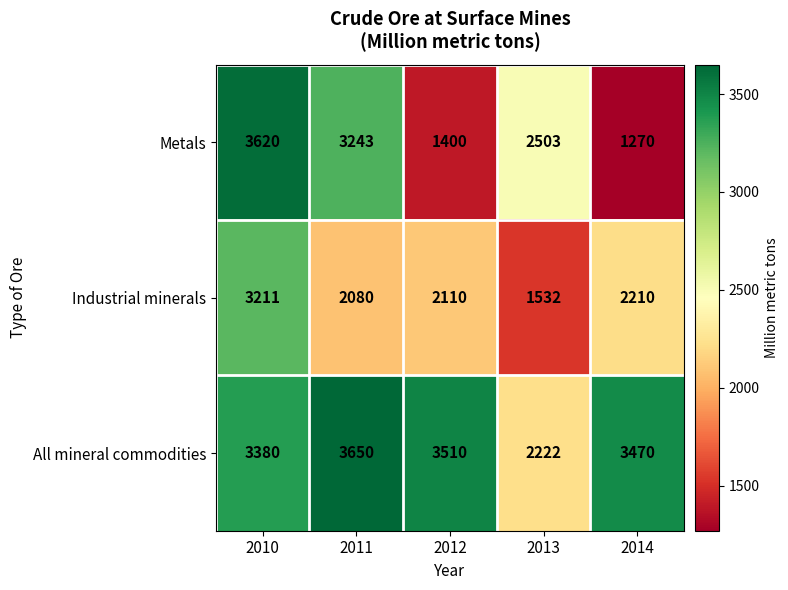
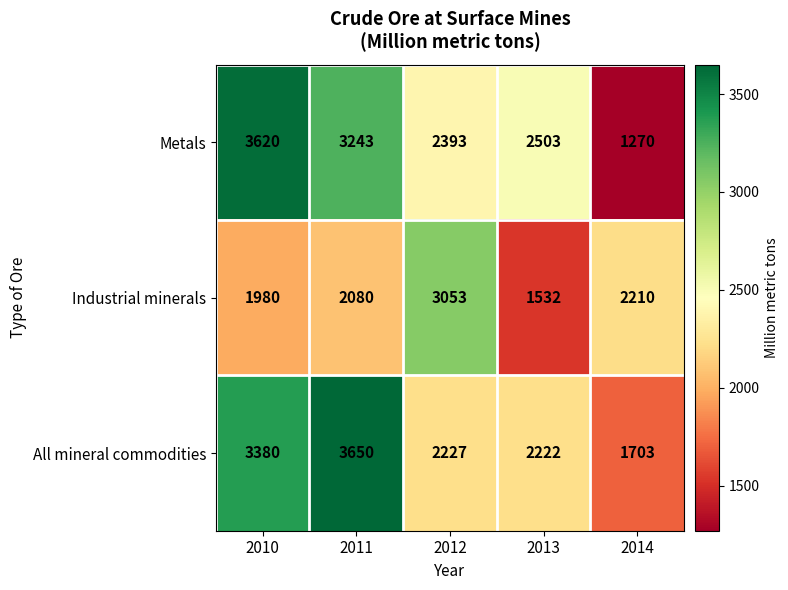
Metals, 2012: 1400 -> 2393
Industrial minerals, 2010: 3211 -> 1980
Industrial minerals, 2012: 2110 -> 3053
All mineral commodities, 2012: 3510 -> 2227
All mineral commodities, 2014: 3470 -> 1703
